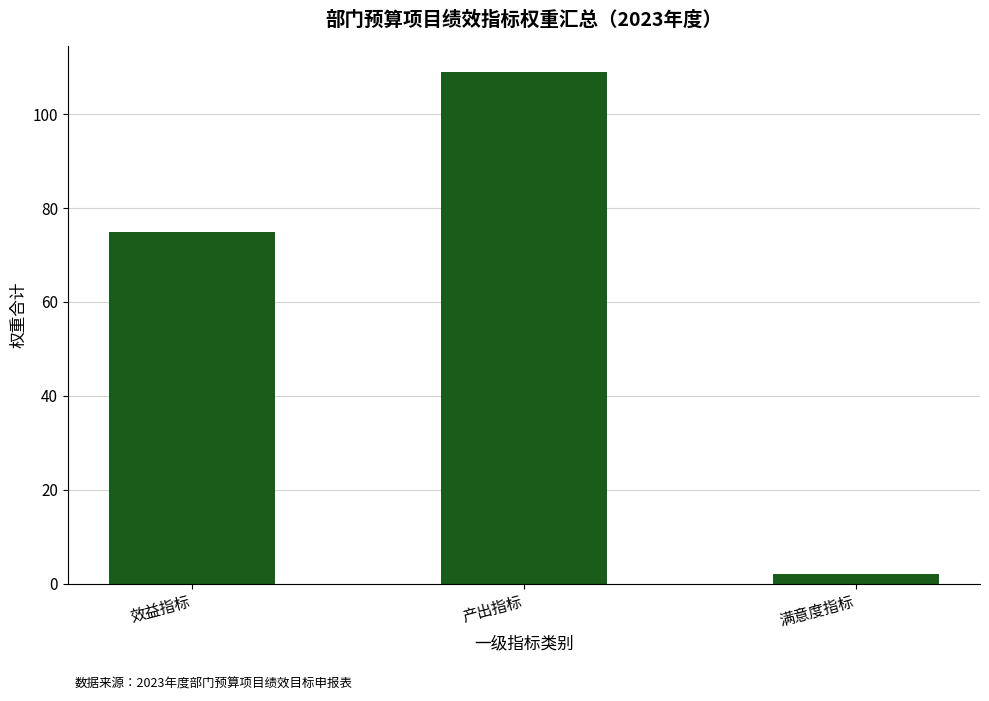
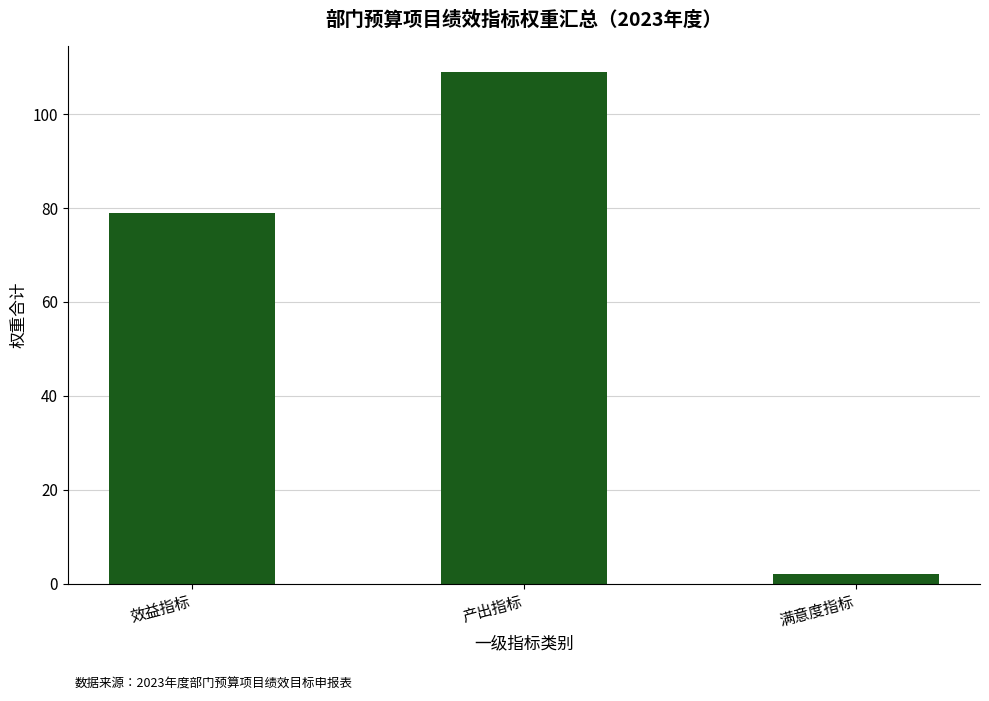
效益指标: 75 -> 79
